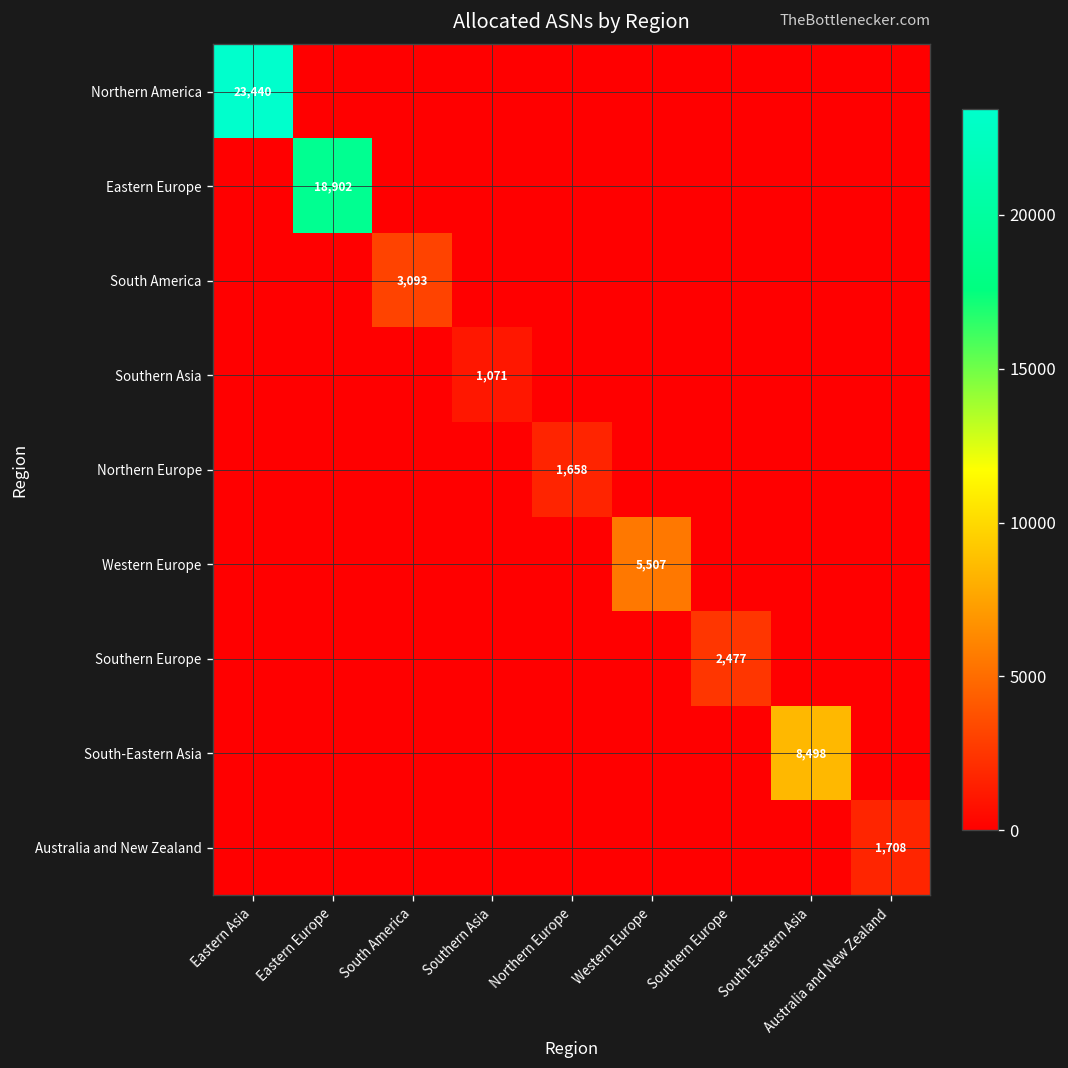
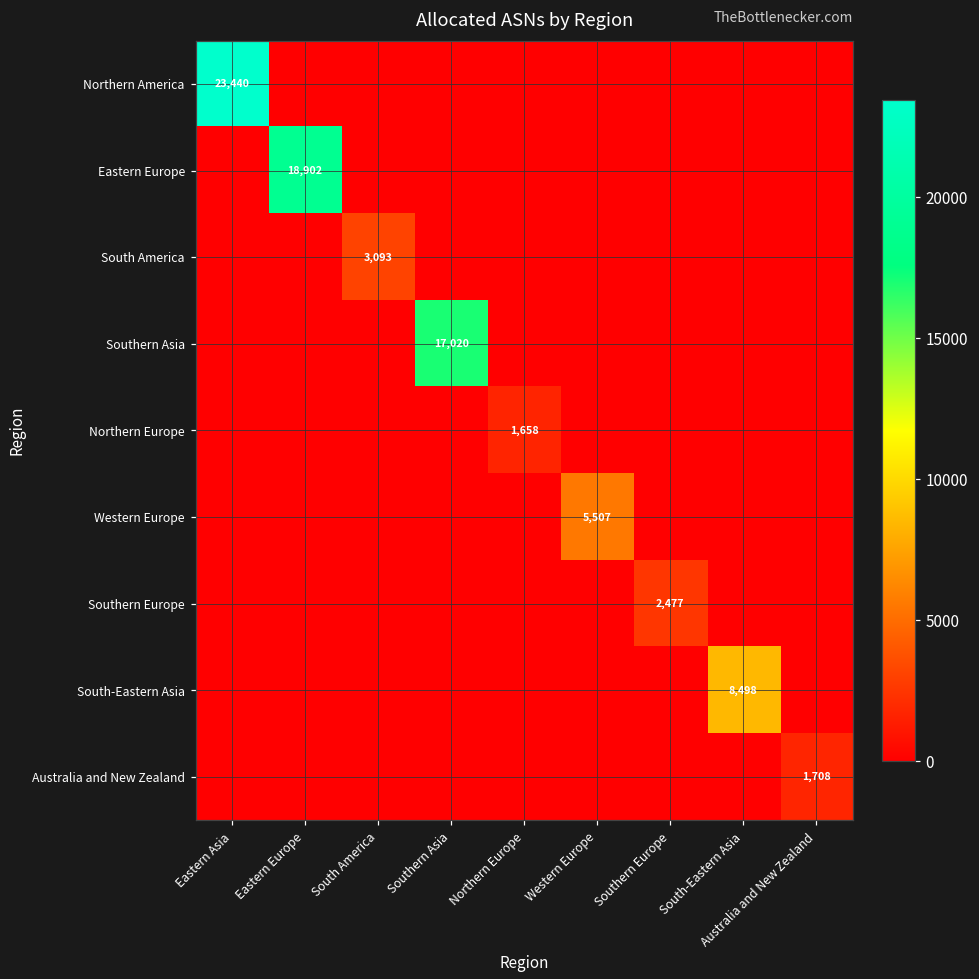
Southern Asia, Southern Asia: 1,071 -> 17,020
